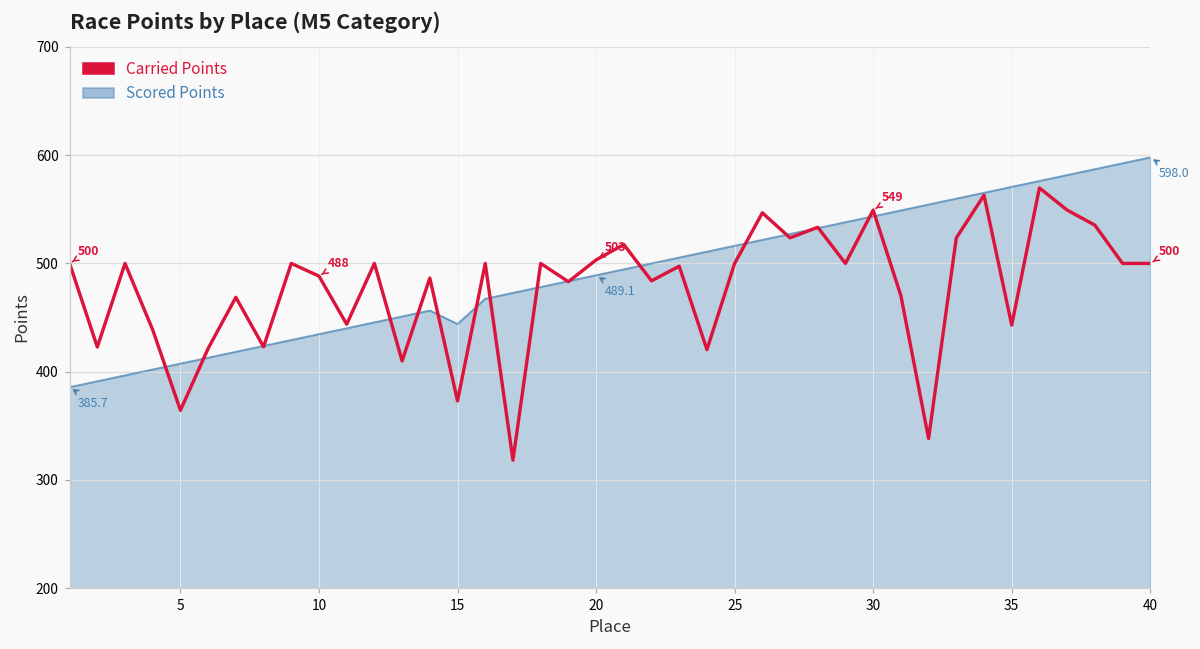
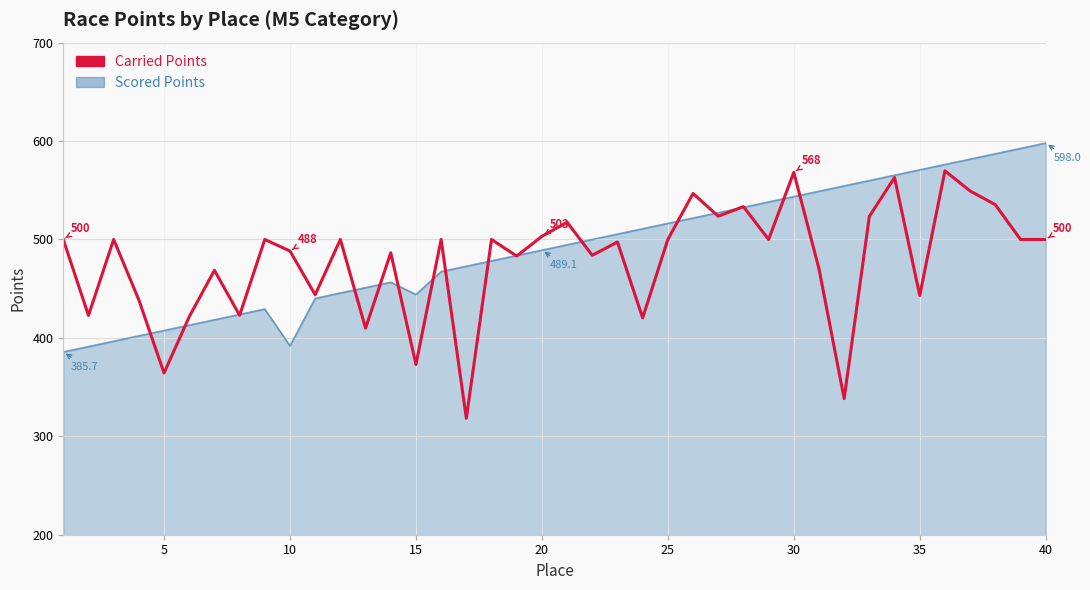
Scored Points, 10: 430 -> 390
Carried Points, 30: 549 -> 568
